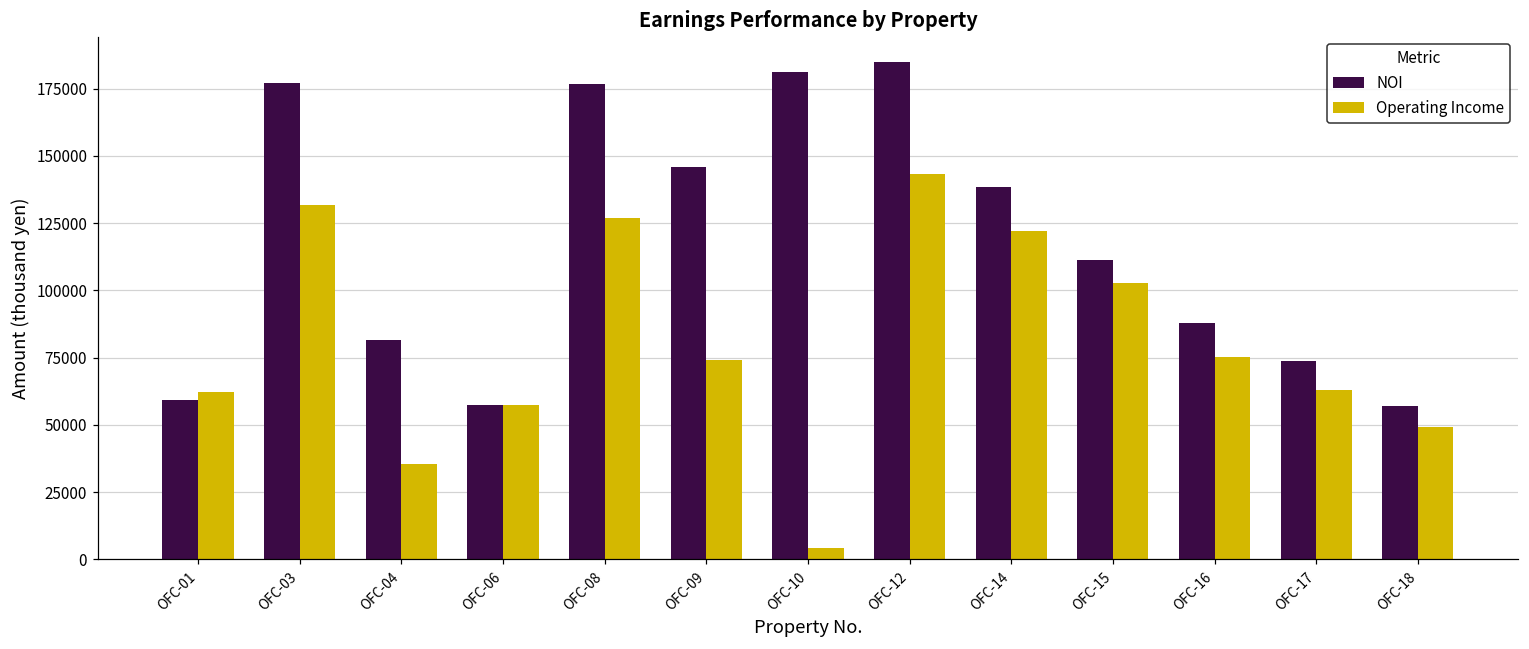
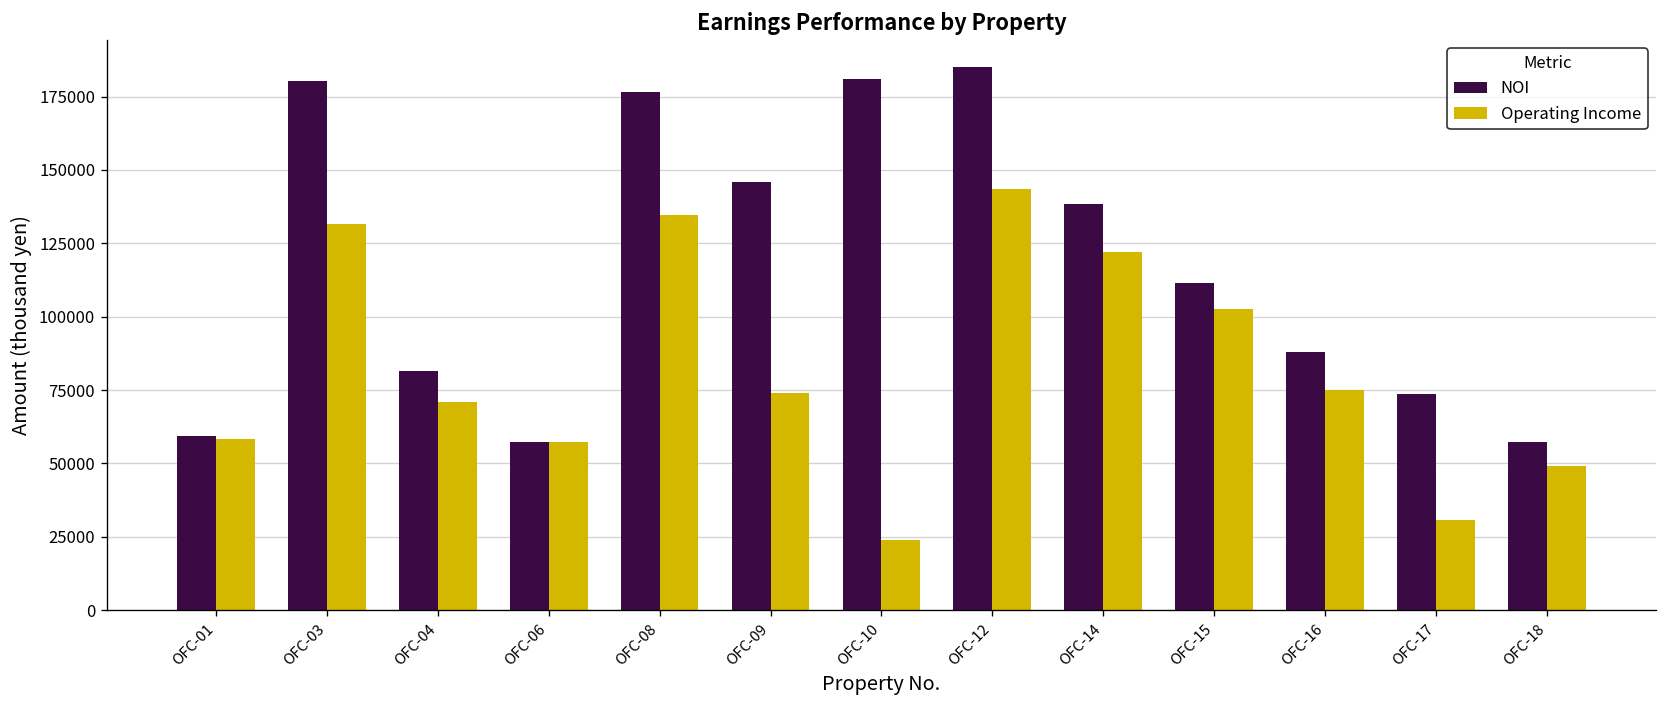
Operating Income, OFC-01: 62000 -> 58000
NOI, OFC-03: 177000 -> 180000
Operating Income, OFC-04: 36000 -> 71000
Operating Income, OFC-08: 127000 -> 135000
Operating Income, OFC-10: 4000 -> 24000
Operating Income, OFC-17: 63000 -> 31000
